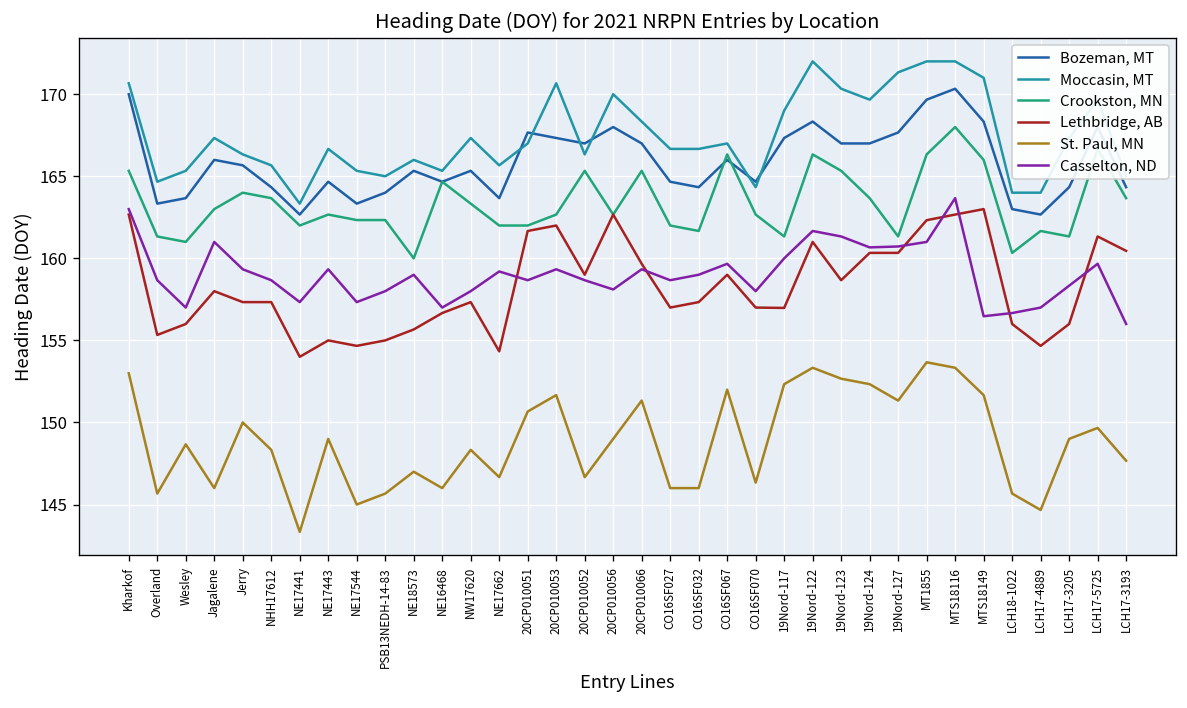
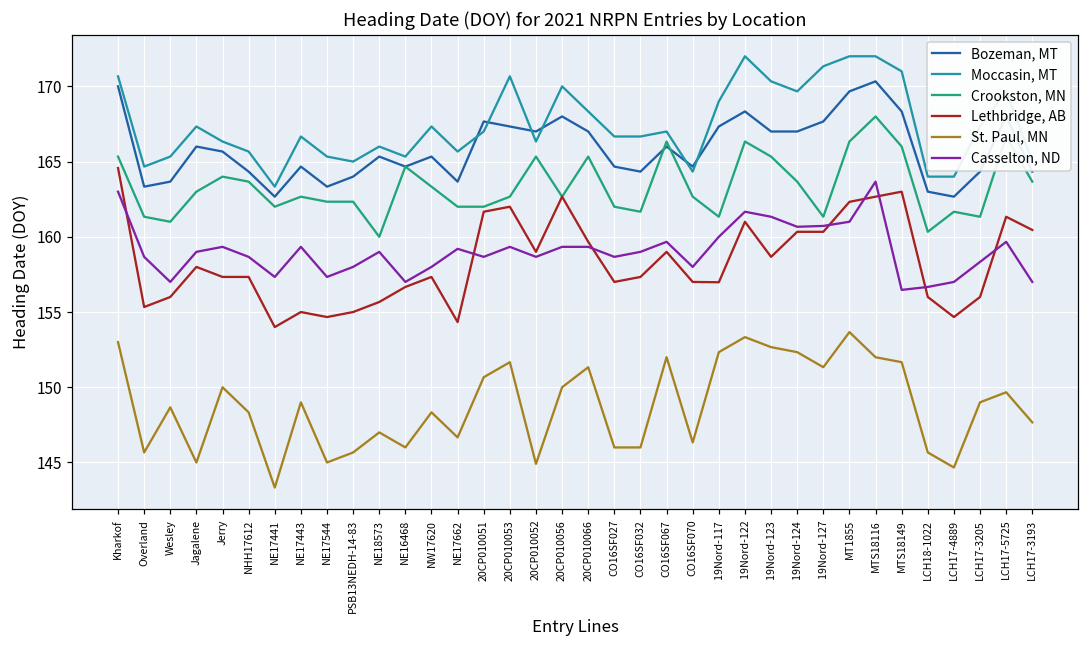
Lethbridge, AB, Kharkof: 162.7 -> 164.6
St. Paul, MN, Jagalene: 146 -> 145
Casselton, ND, Jagalene: 161 -> 159
St. Paul, MN, 20CP010052: 146.7 -> 144.9
St. Paul, MN, 20CP010056: 149 -> 150
Casselton, ND, 20CP010056: 158.1 -> 159.3
St. Paul, MN, MTS18116: 153.3 -> 152.0
Casselton, ND, LCH17-3193: 156 -> 157
